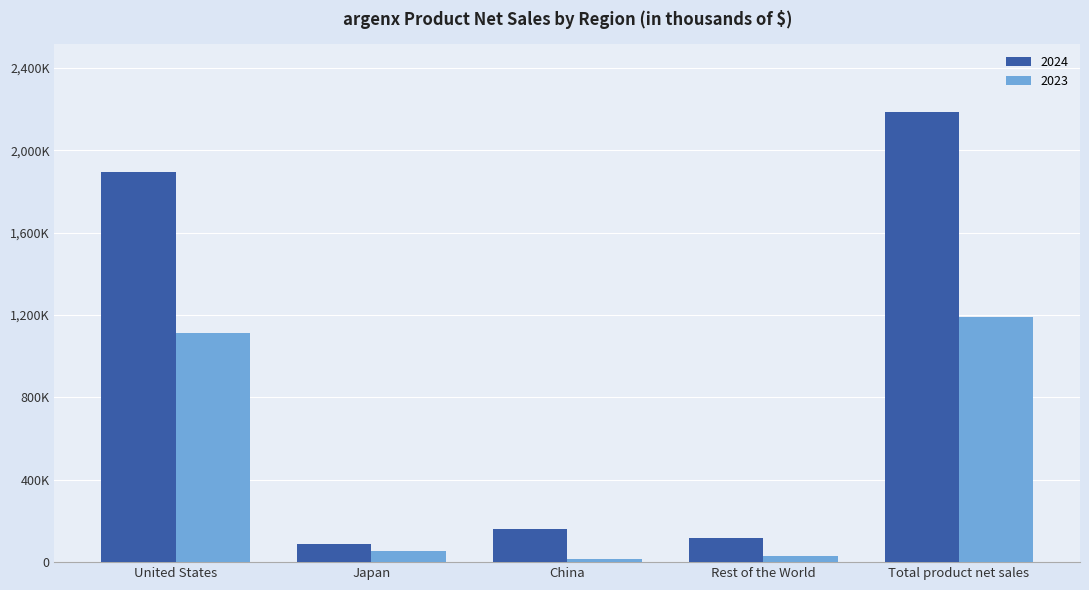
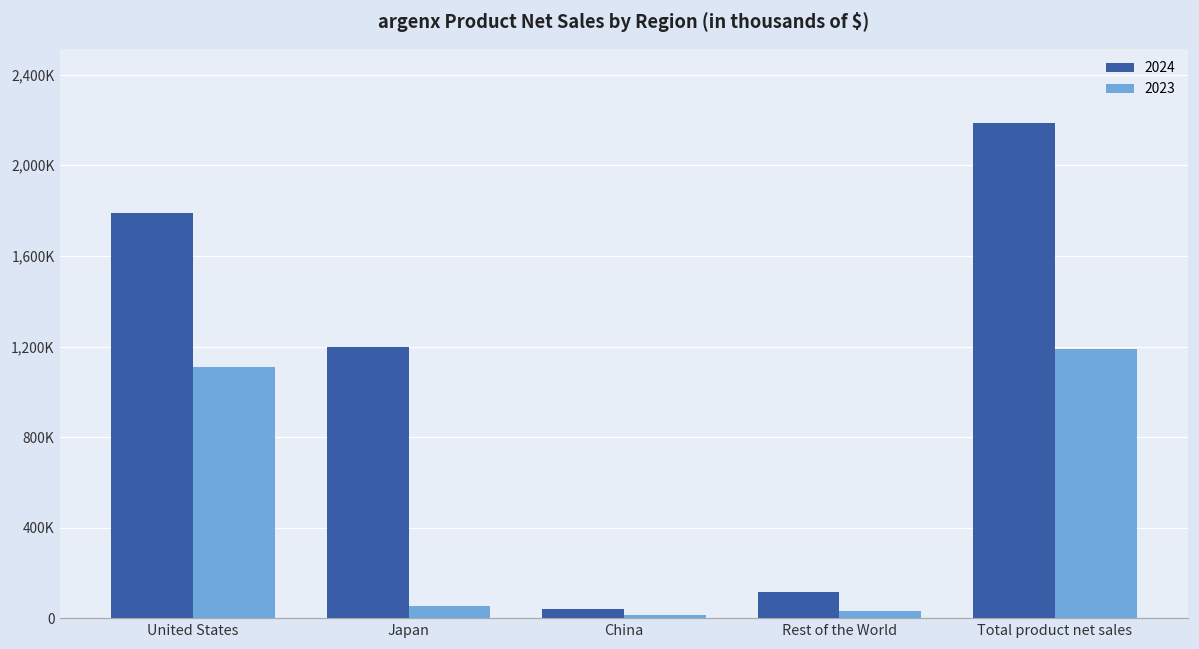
2024, United States: 1,900,000 -> 1,790,000
2024, Japan: 90,000 -> 1,200,000
2024, China: 160,000 -> 40,000
